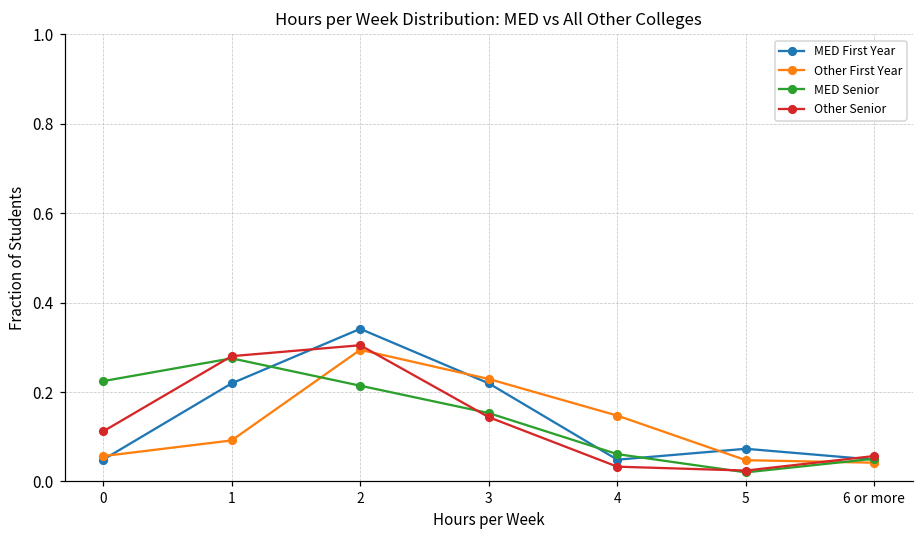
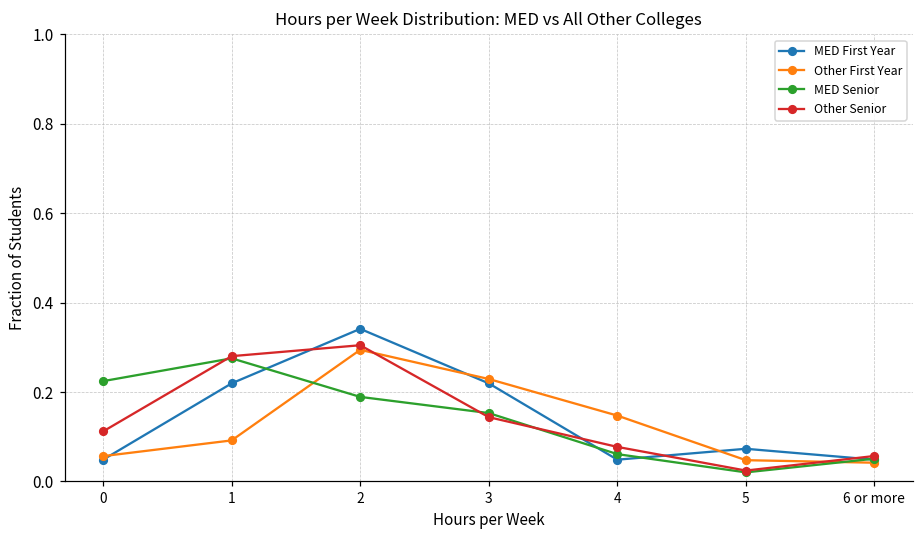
MED Senior, 2: 0.21 -> 0.19
Other Senior, 4: 0.03 -> 0.08
